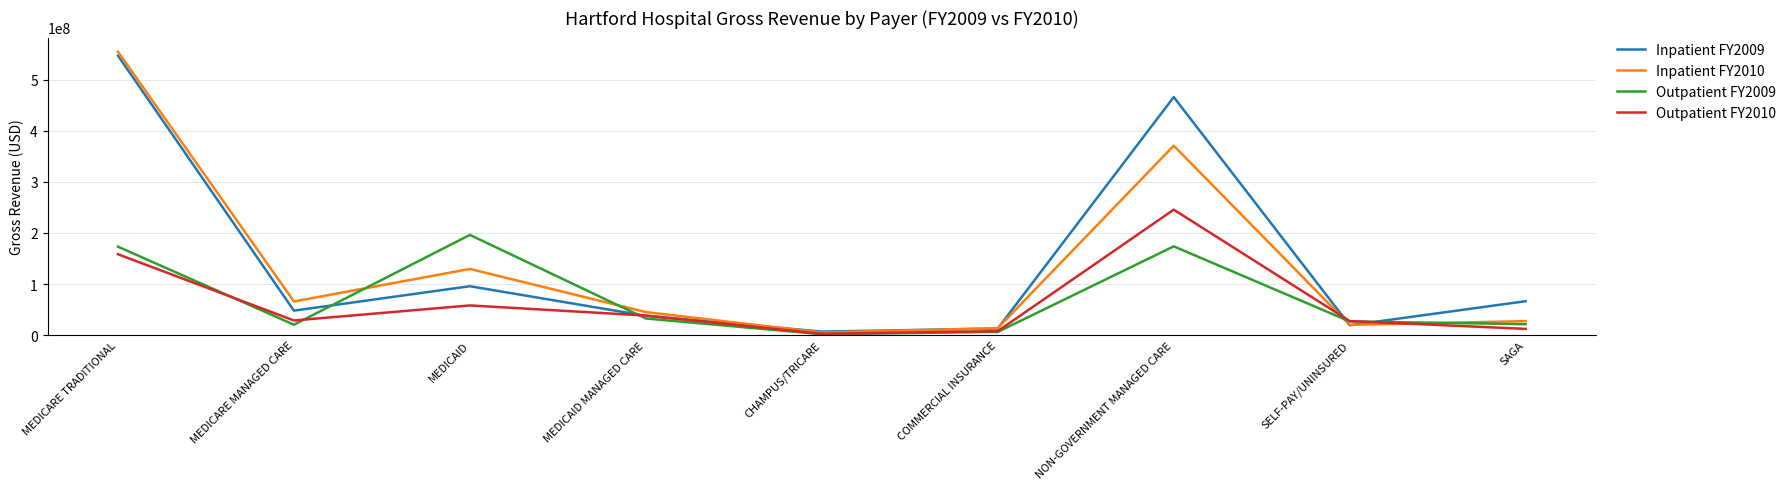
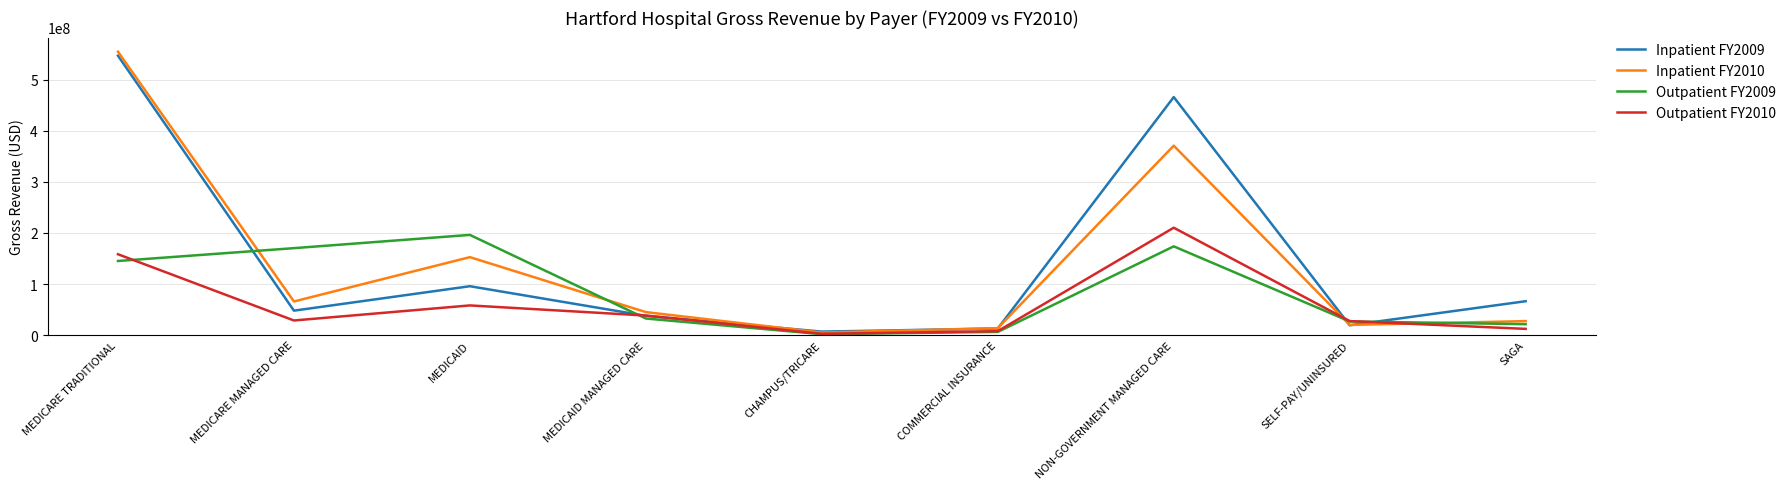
Outpatient FY2009, MEDICARE TRADITIONAL: 170000000 -> 150000000
Outpatient FY2009, MEDICARE MANAGED CARE: 20000000 -> 170000000
Inpatient FY2010, MEDICAID: 130000000 -> 150000000
Outpatient FY2010, NON-GOVERNMENT MANAGED CARE: 250000000 -> 210000000
